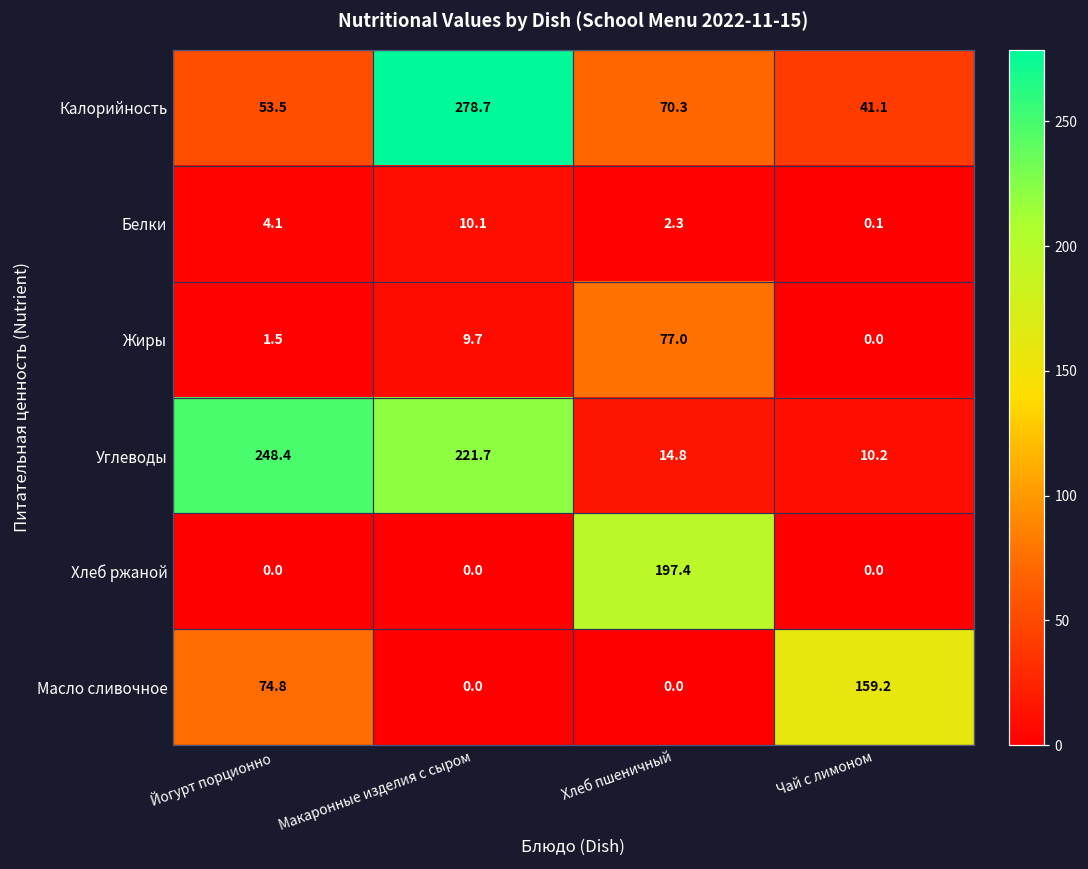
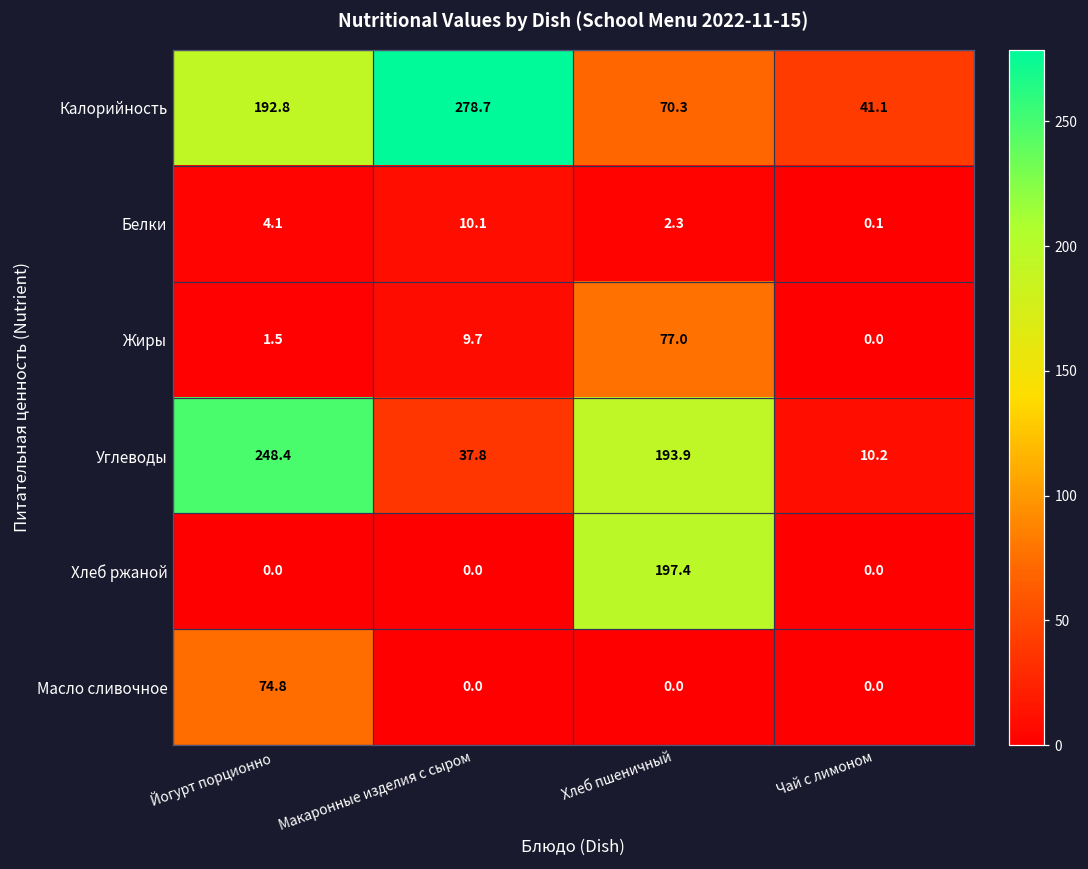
Калорийность, Йогурт порционно: 53.5 -> 192.8
Углеводы, Макаронные изделия с сыром: 221.7 -> 37.8
Углеводы, Хлеб пшеничный: 14.8 -> 193.9
Масло сливочное, Чай с лимоном: 159.2 -> 0.0
